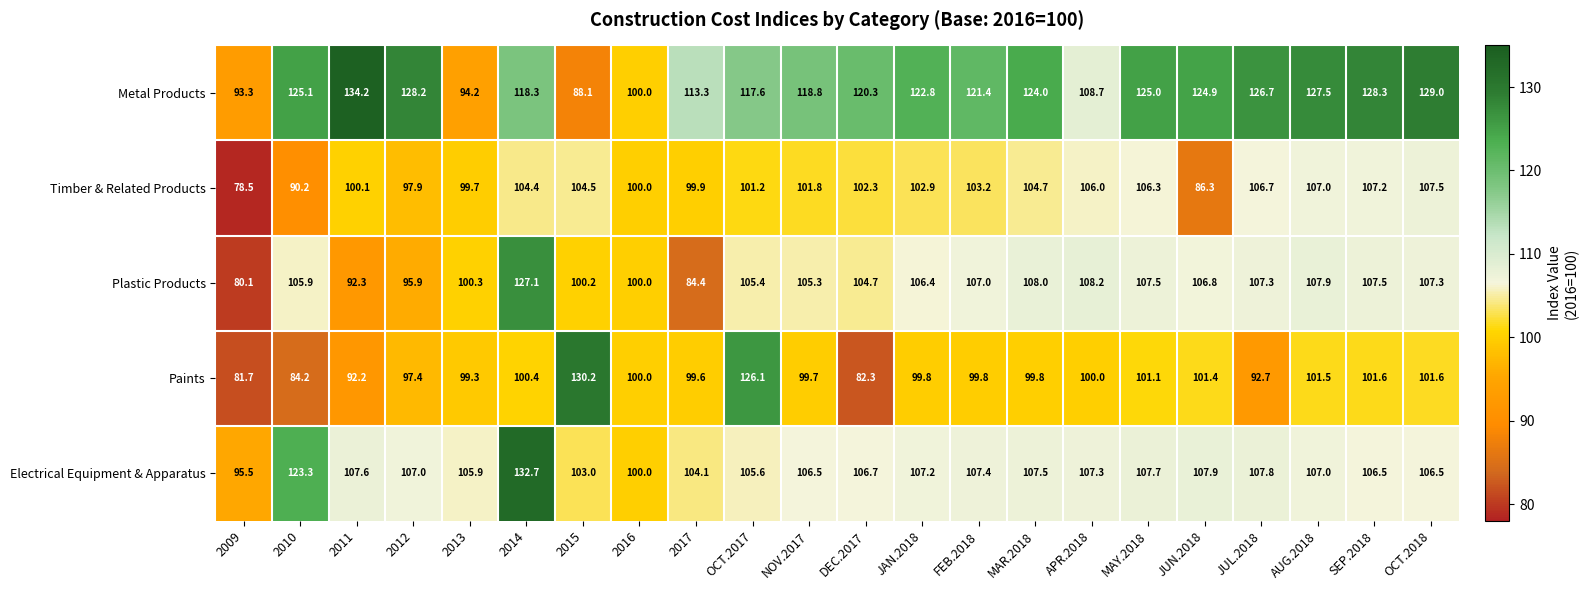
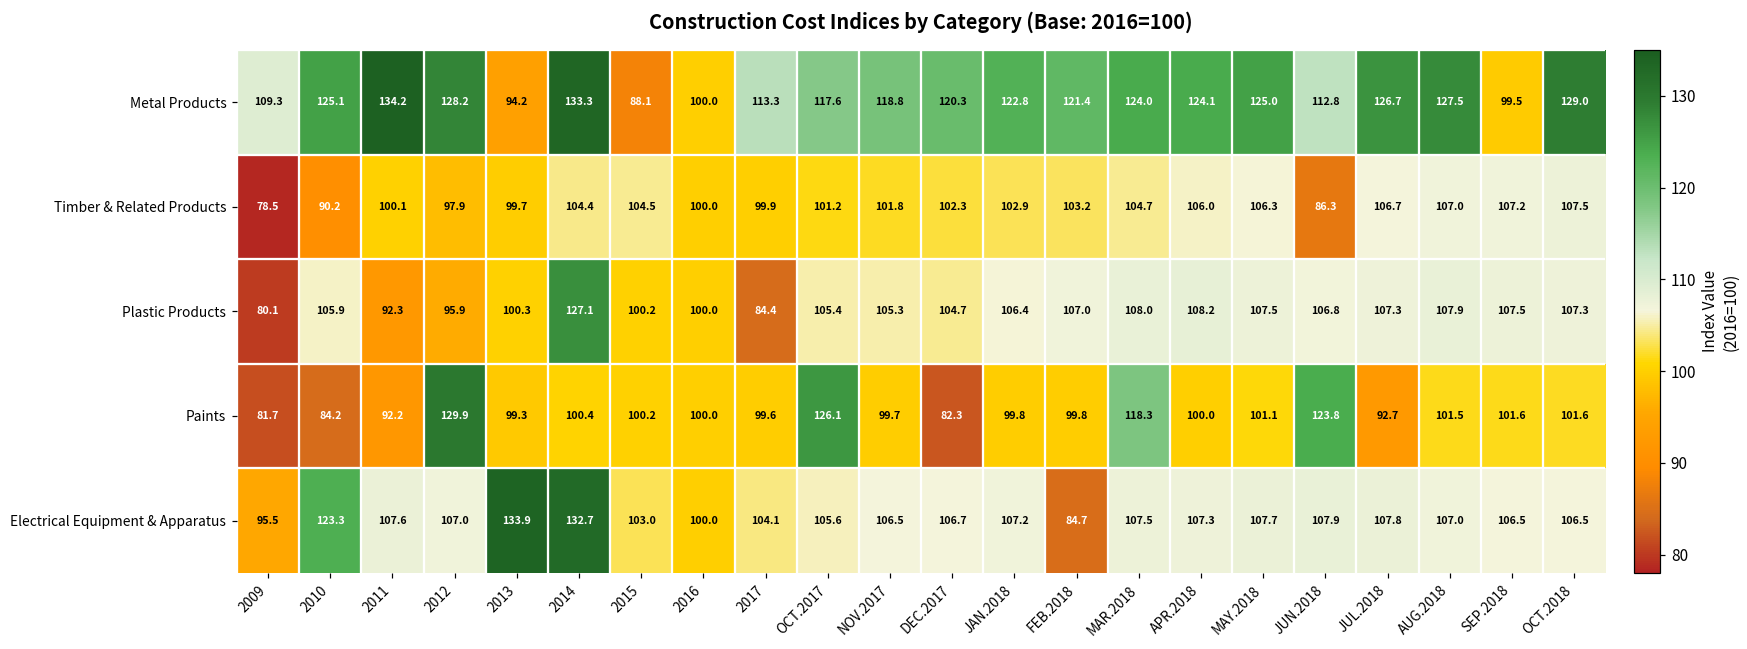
Metal Products, 2009: 93.3 -> 109.3
Metal Products, 2014: 118.3 -> 133.3
Metal Products, APR.2018: 108.7 -> 124.1
Metal Products, JUN.2018: 124.9 -> 112.8
Metal Products, SEP.2018: 128.3 -> 99.5
Paints, 2012: 97.4 -> 129.9
Paints, 2015: 130.2 -> 100.2
Paints, MAR.2018: 99.8 -> 118.3
Paints, JUN.2018: 101.4 -> 123.8
Electrical Equipment & Apparatus, 2013: 105.9 -> 133.9
Electrical Equipment & Apparatus, FEB.2018: 107.4 -> 84.7
